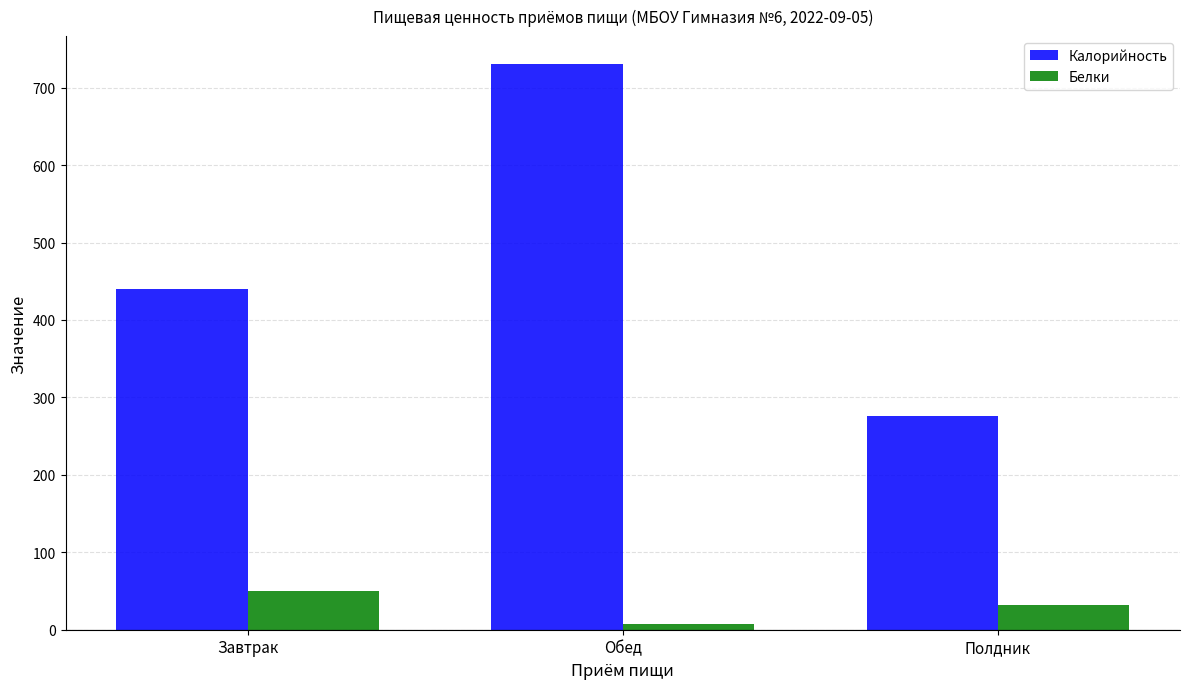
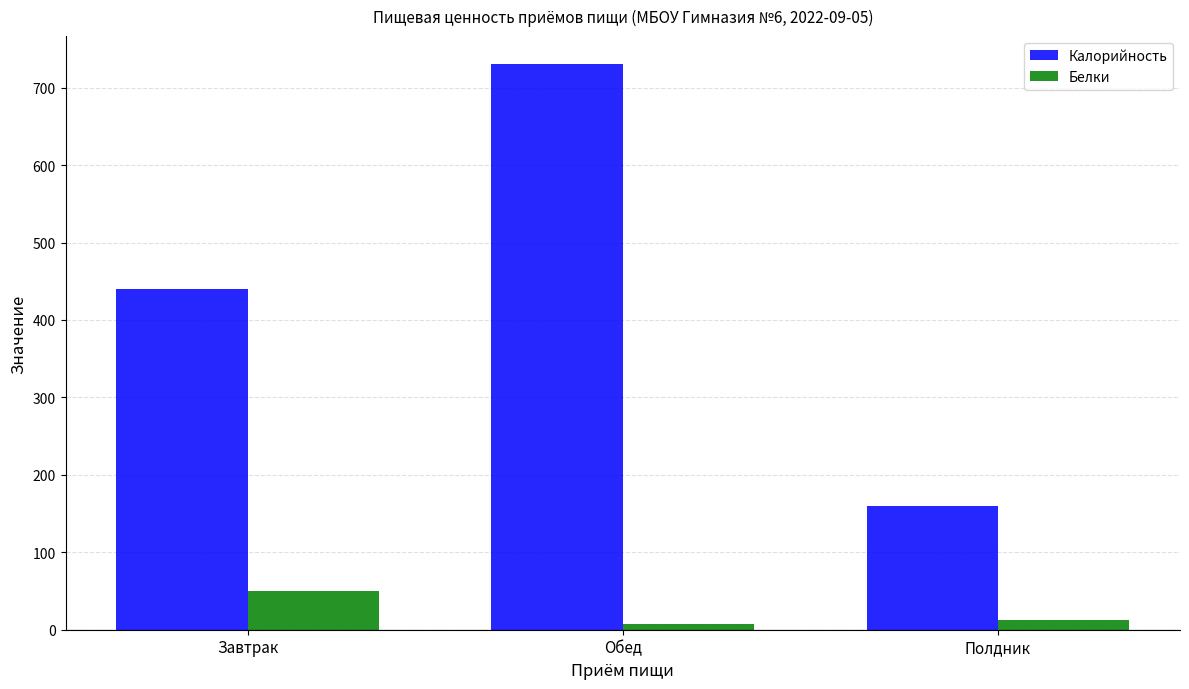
Калорийность, Полдник: 280 -> 160
Белки, Полдник: 30 -> 10
